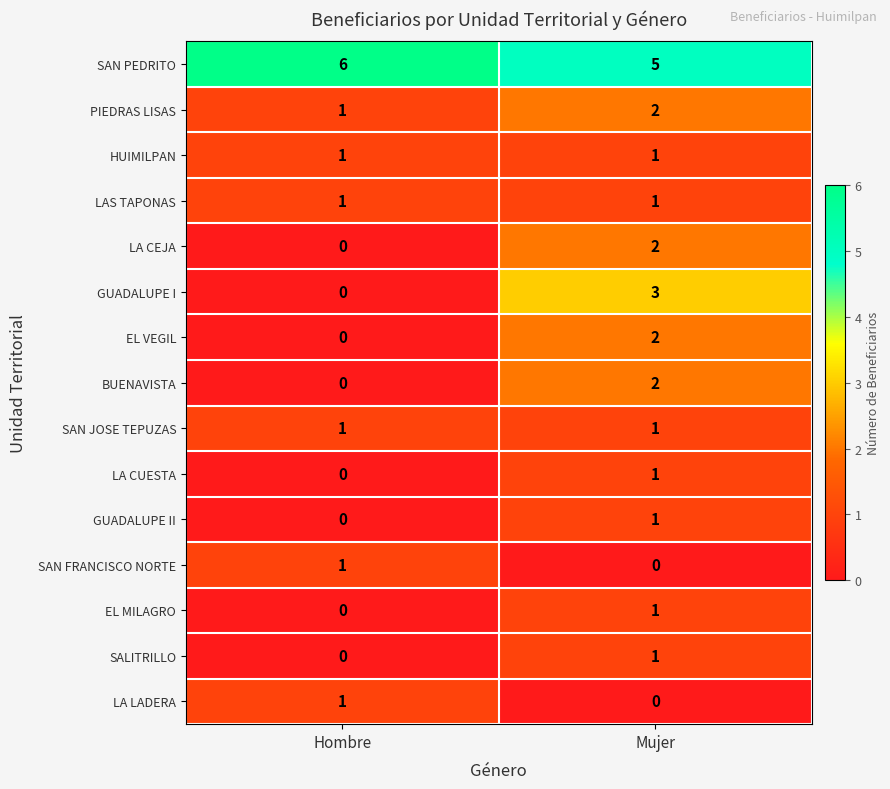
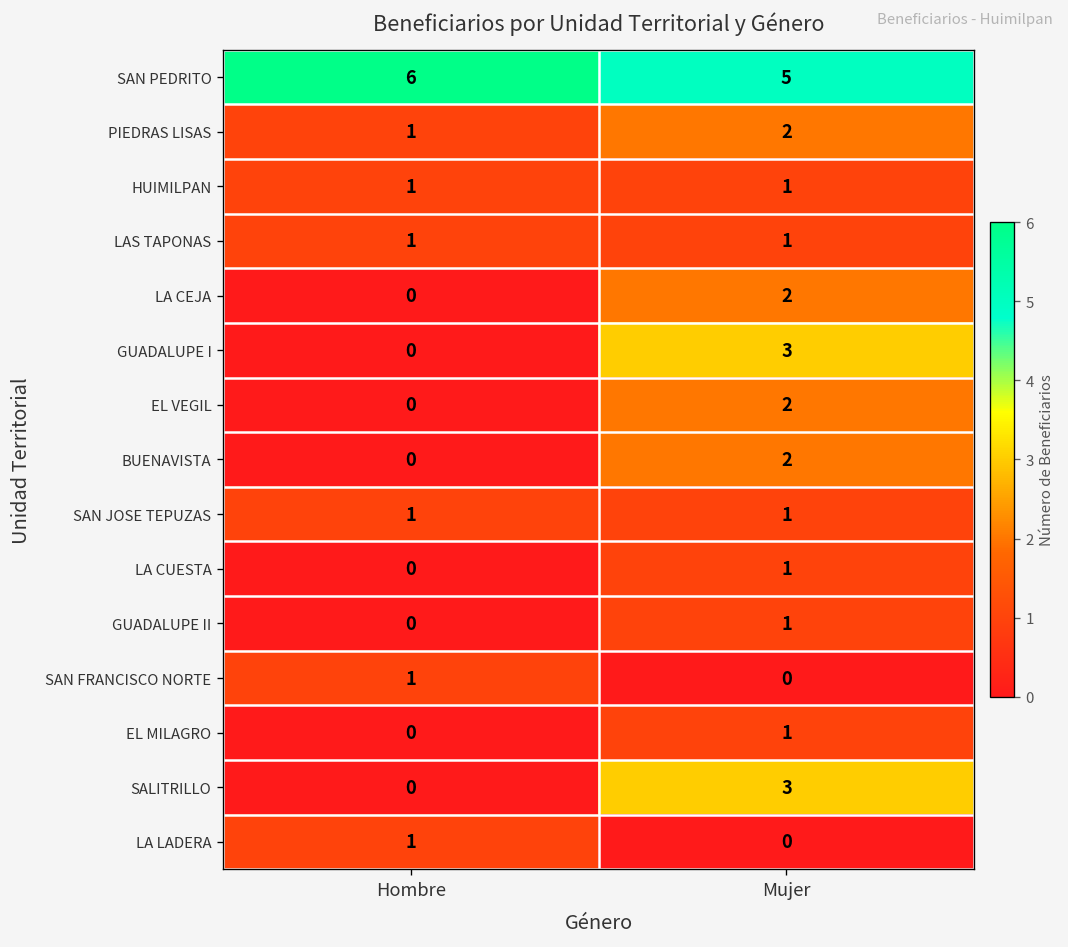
SALITRILLO, Mujer: 1 -> 3
